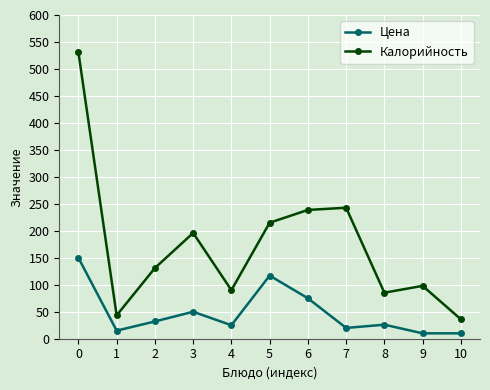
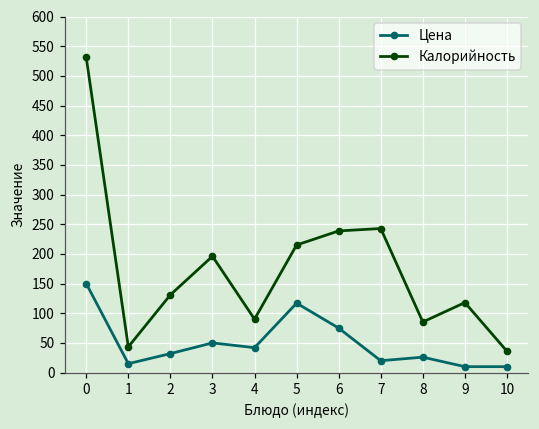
Цена, 4: 30 -> 40
Калорийность, 9: 100 -> 120
